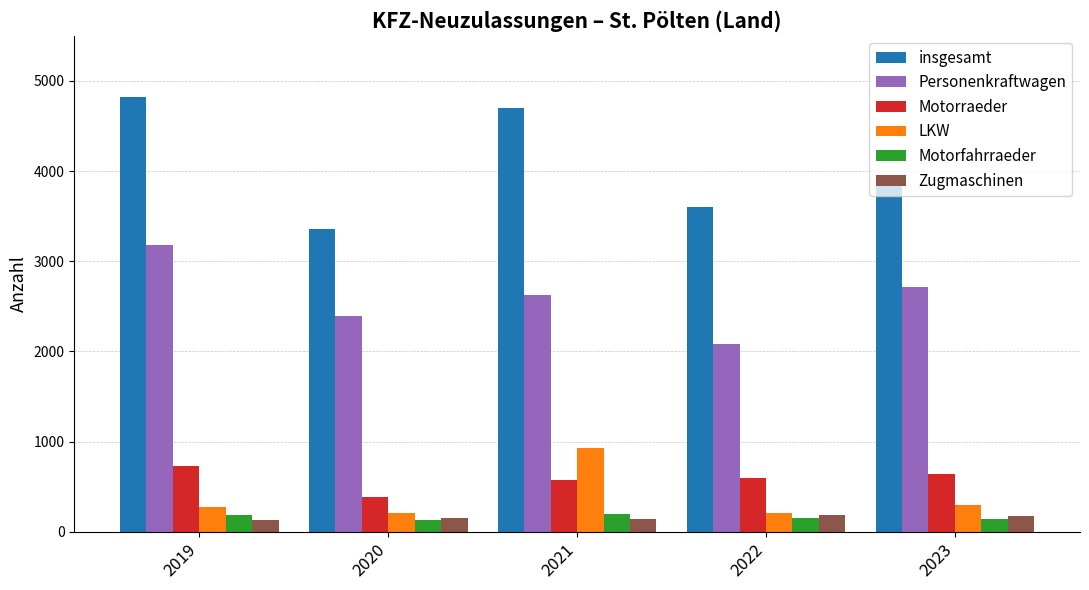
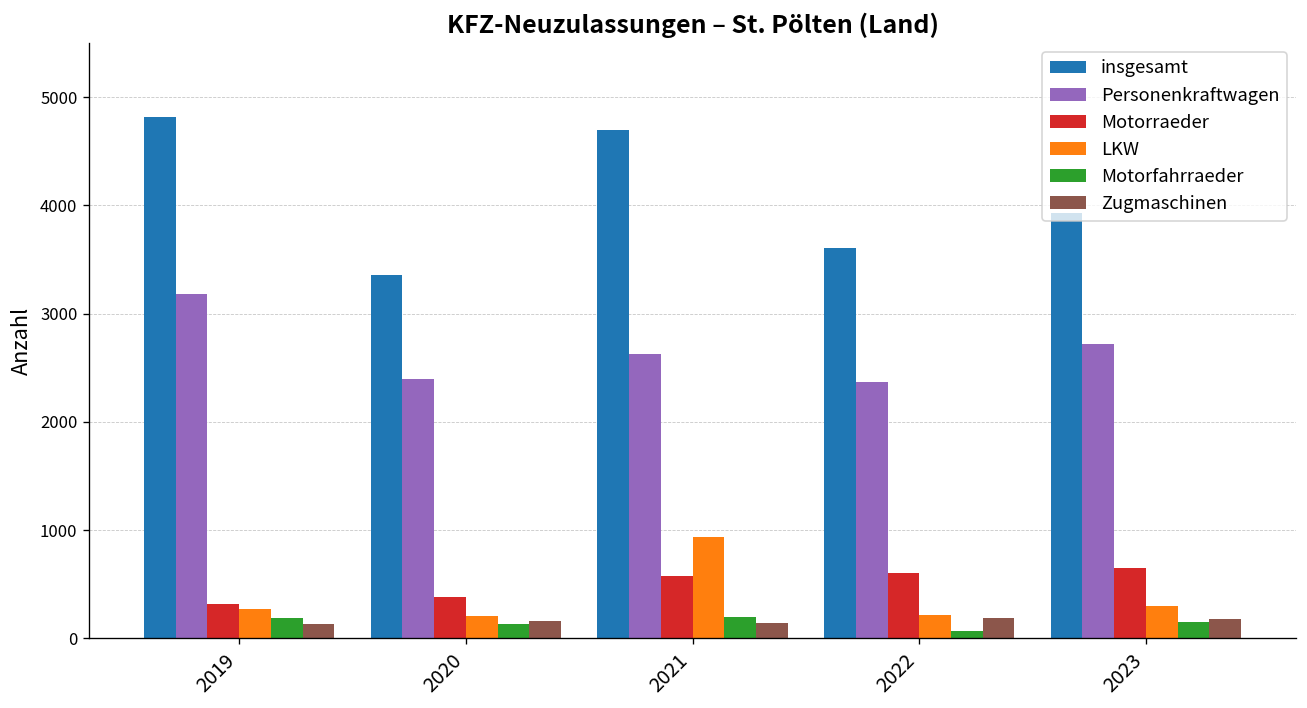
Motorraeder, 2019: 700 -> 300
Personenkraftwagen, 2022: 2100 -> 2400
Motorfahrraeder, 2022: 200 -> 100
